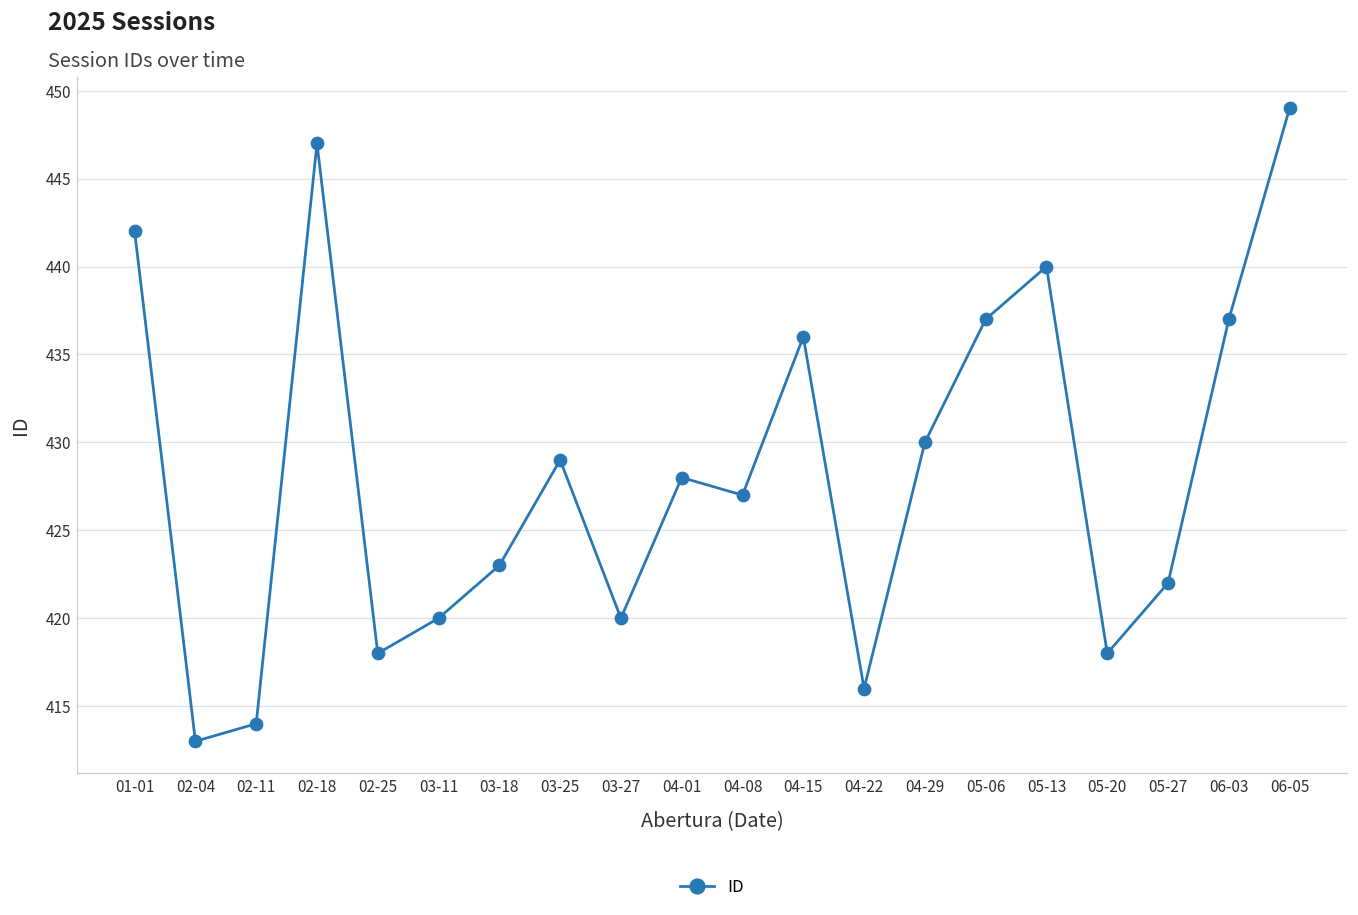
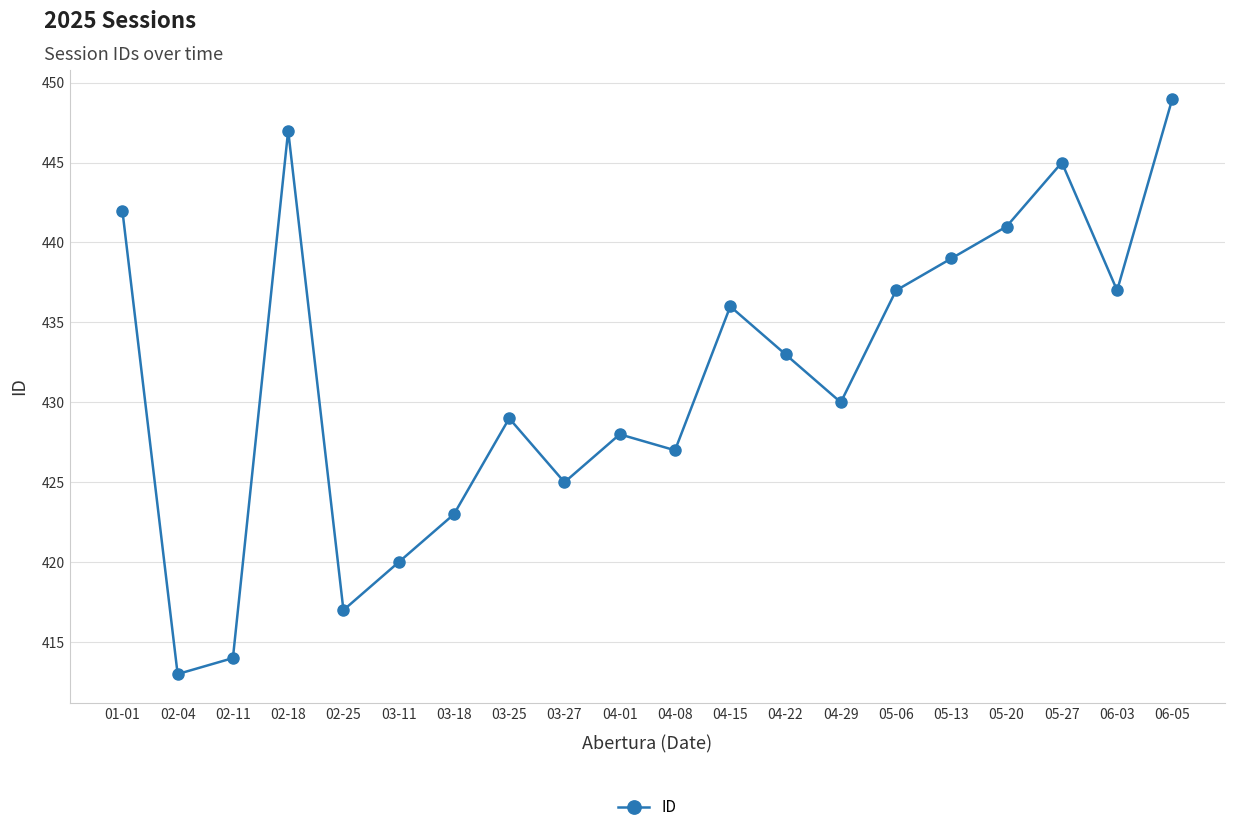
02-25: 418 -> 417
03-27: 420 -> 425
04-22: 416 -> 433
05-13: 440 -> 439
05-20: 418 -> 441
05-27: 422 -> 445
